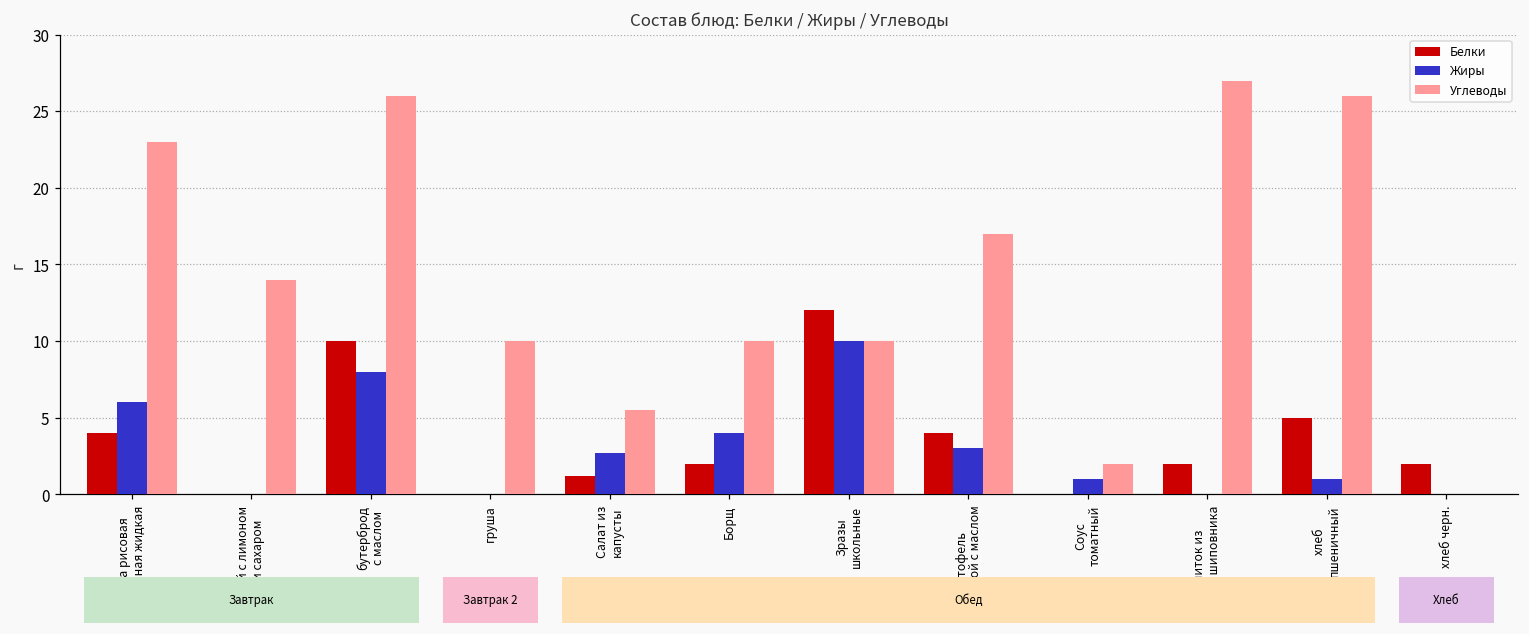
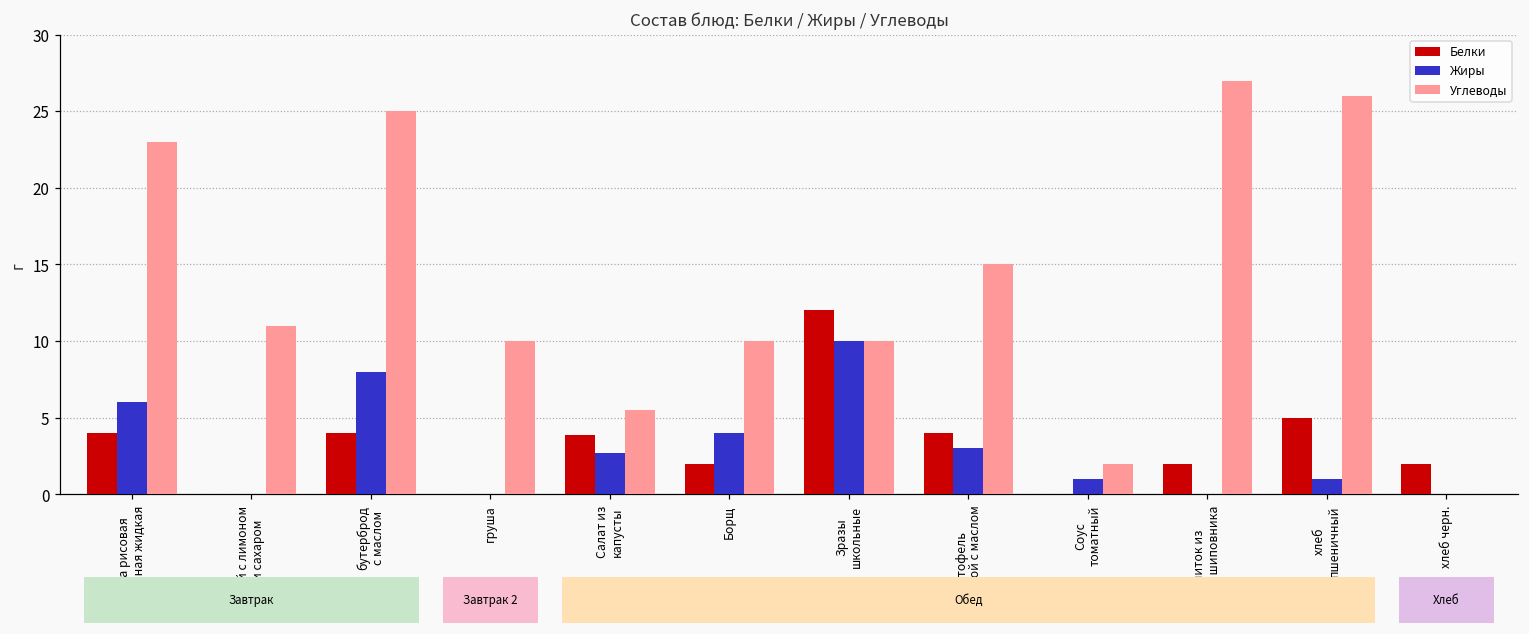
Углеводы, чай с лимоном и сахаром: 14 -> 11
Белки, бутерброд с маслом: 10 -> 4
Углеводы, бутерброд с маслом: 26 -> 25
Белки, Салат из капусты: 1.2 -> 3.9
Углеводы, Картофель отварной с маслом: 17 -> 15
